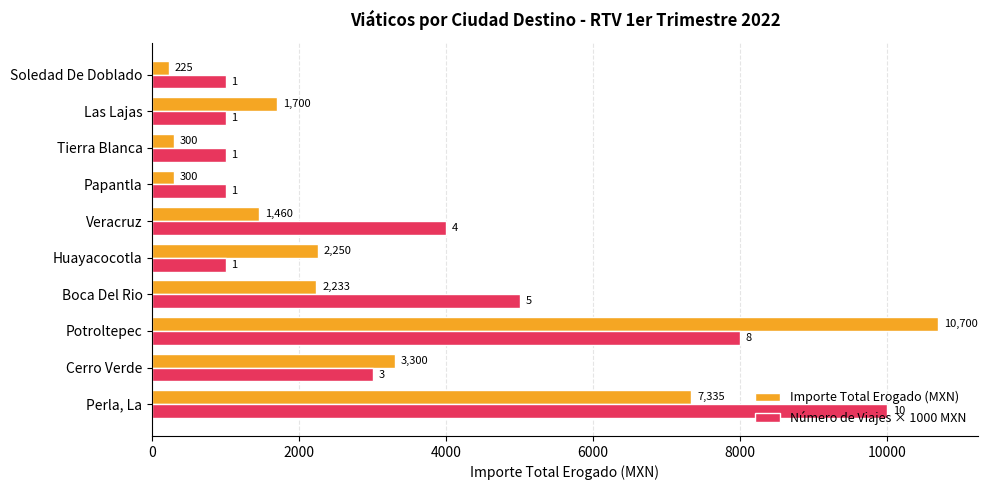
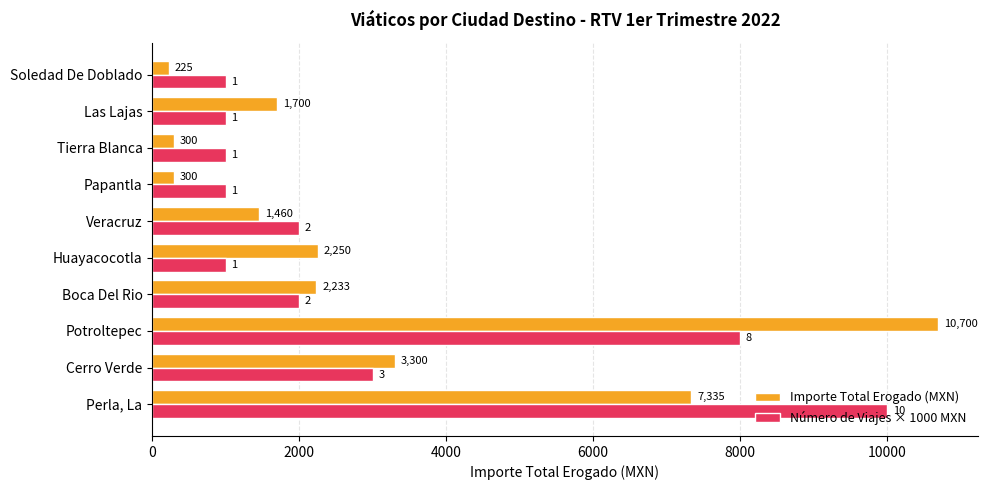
Número de Viajes × 1000 MXN, Veracruz: 4 -> 2
Número de Viajes × 1000 MXN, Boca Del Rio: 5 -> 2
